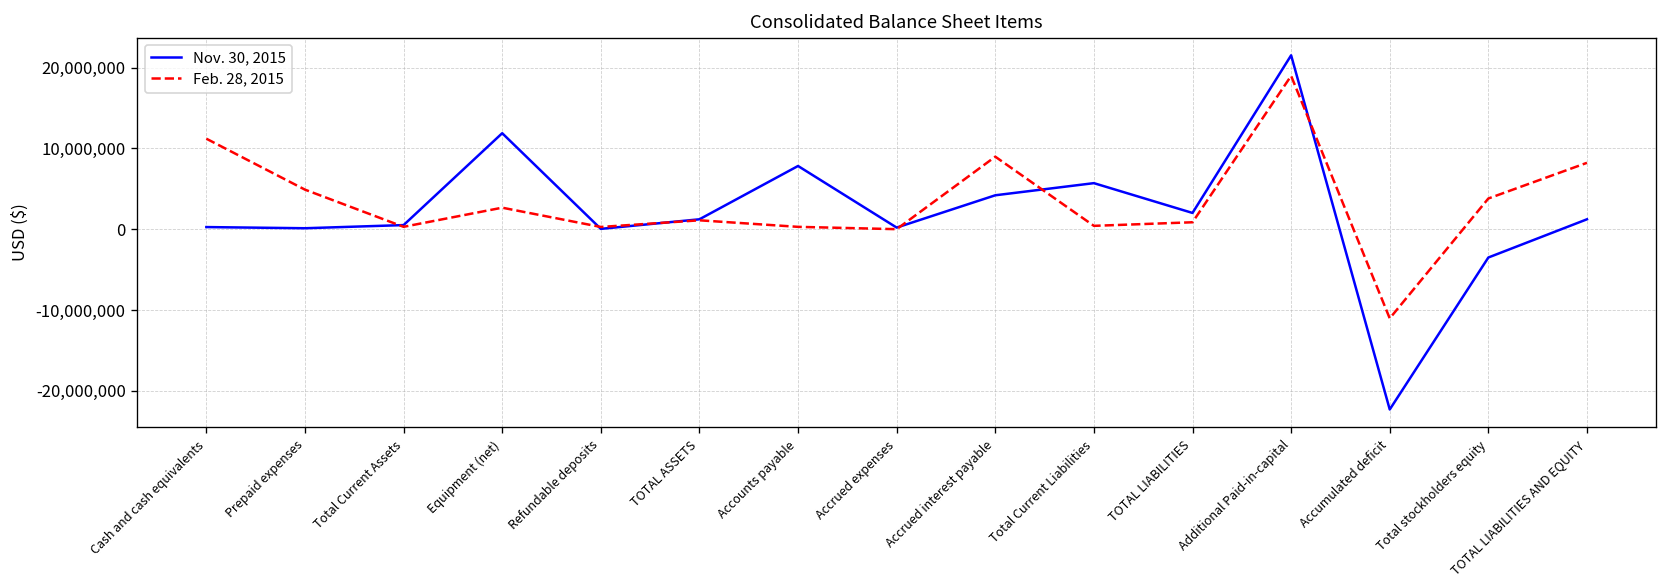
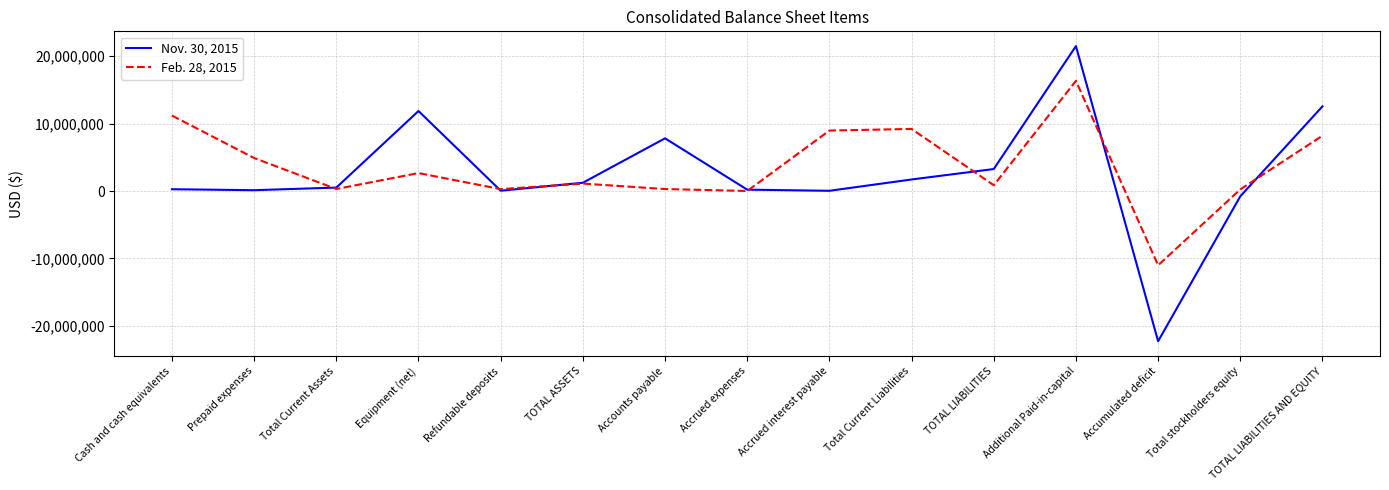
Nov. 30, 2015, Accrued interest payable: 4,000,000 -> 0
Nov. 30, 2015, Total Current Liabilities: 6,000,000 -> 2,000,000
Feb. 28, 2015, Total Current Liabilities: 0 -> 9,000,000
Nov. 30, 2015, TOTAL LIABILITIES: 2,000,000 -> 3,000,000
Feb. 28, 2015, Additional Paid-in-capital: 19,000,000 -> 16,000,000
Nov. 30, 2015, Total stockholders equity: -3,000,000 -> -1,000,000
Feb. 28, 2015, Total stockholders equity: 4,000,000 -> 0
Nov. 30, 2015, TOTAL LIABILITIES AND EQUITY: 1,000,000 -> 13,000,000
